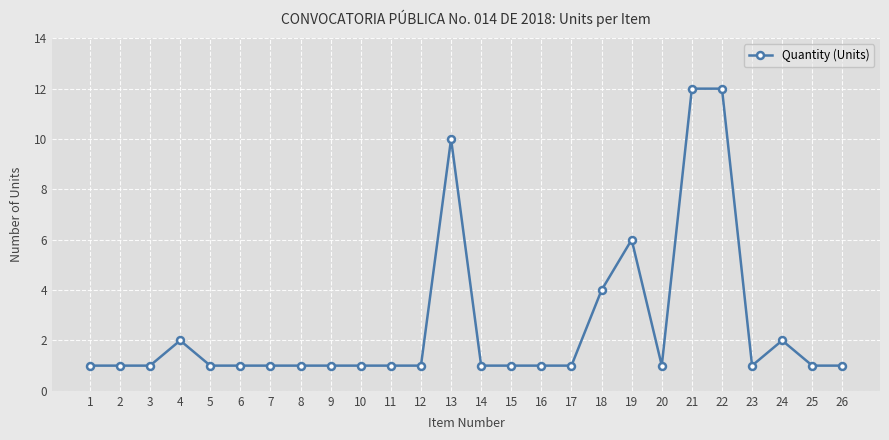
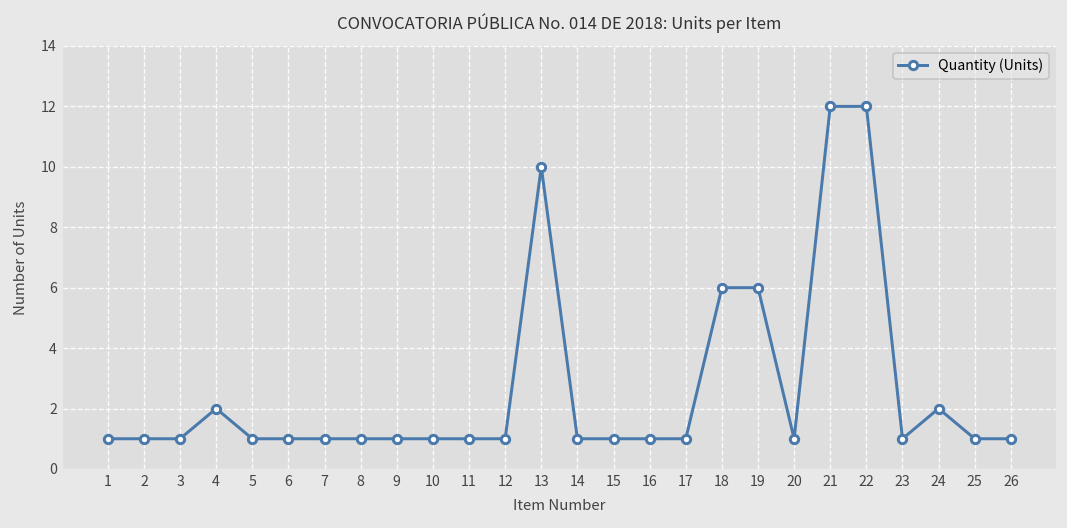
18: 4 -> 6
